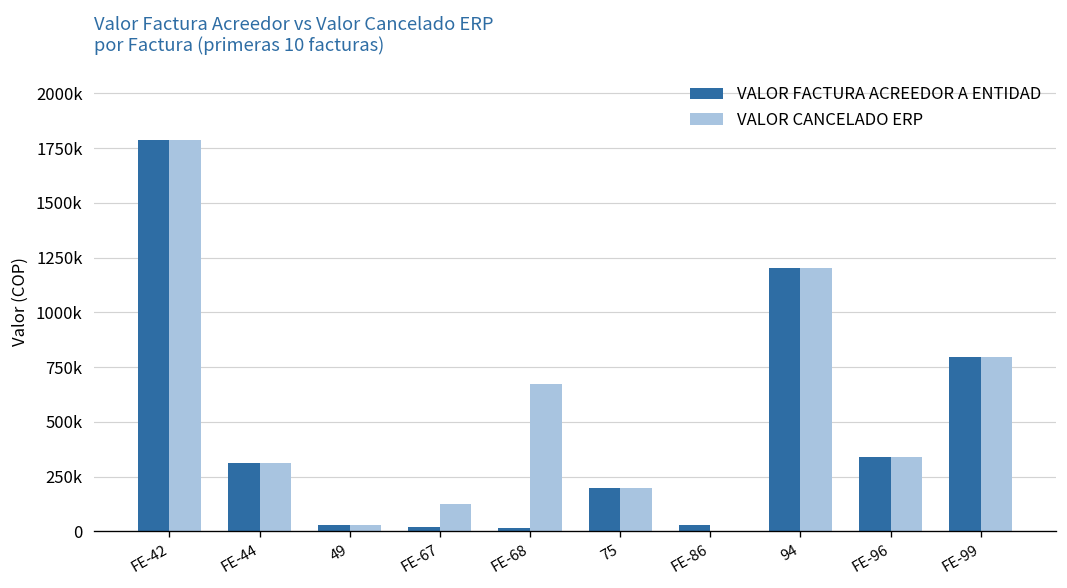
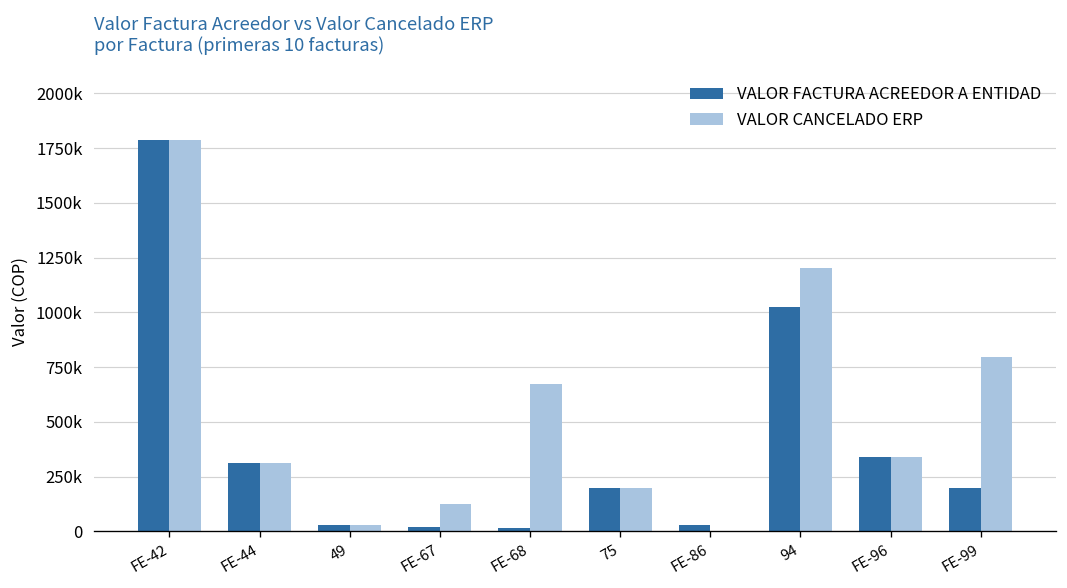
VALOR FACTURA ACREEDOR A ENTIDAD, 94: 1200000 -> 1020000
VALOR FACTURA ACREEDOR A ENTIDAD, FE-99: 800000 -> 200000
